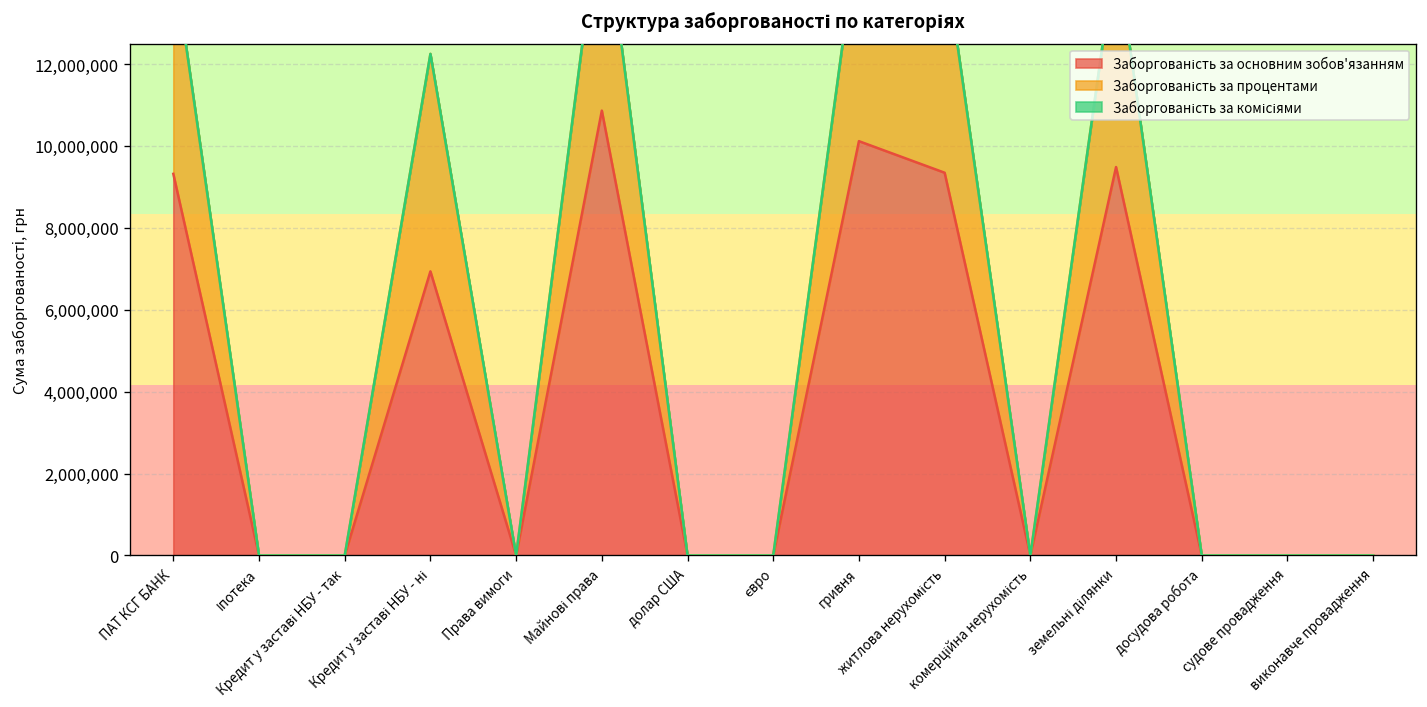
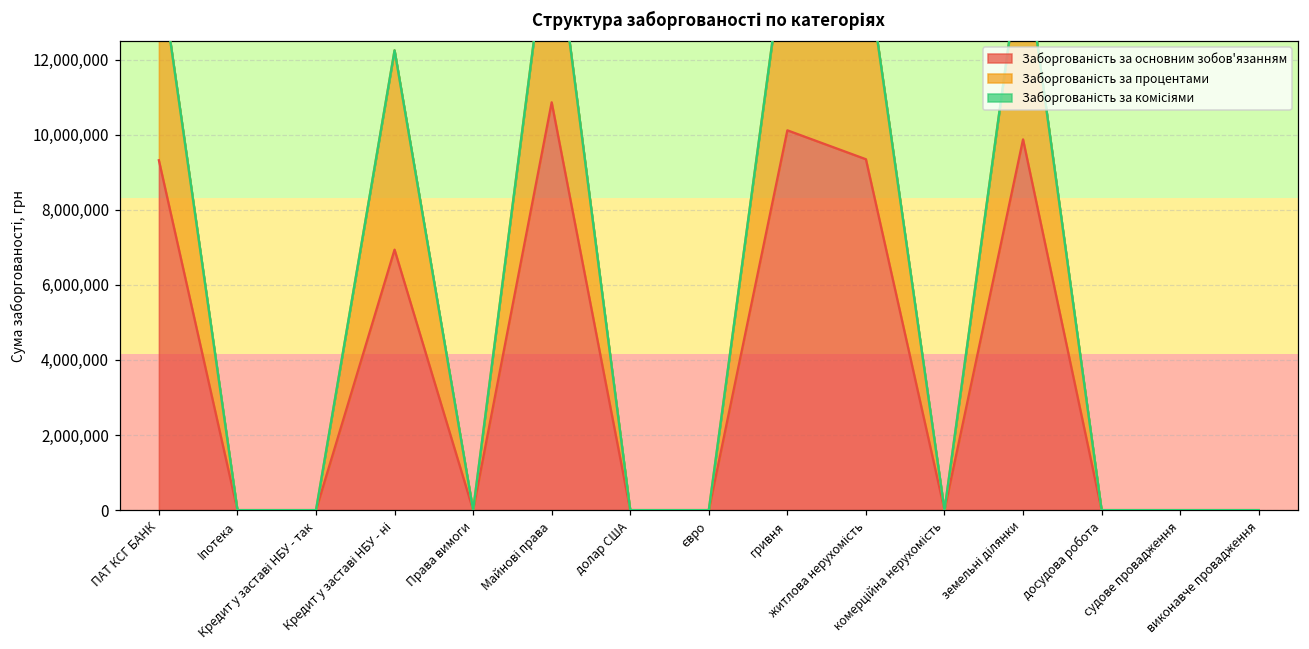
Заборгованість за основним зобов'язанням, земельні ділянки: 9,500,000 -> 9,900,000
